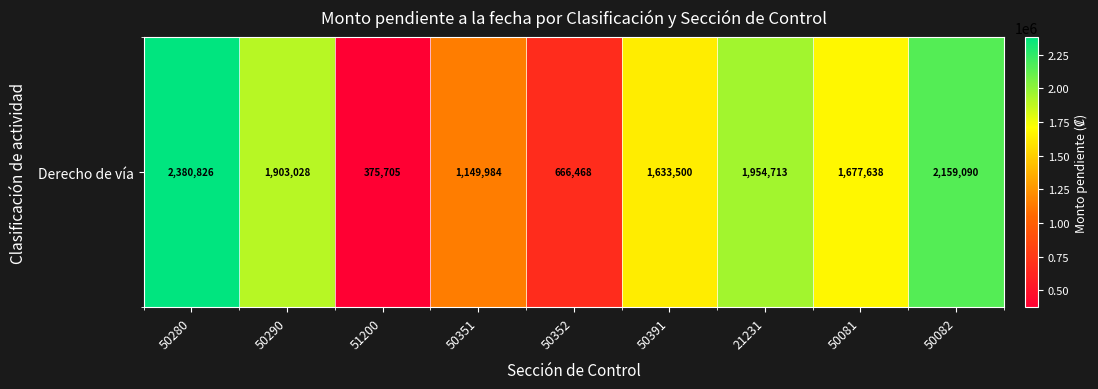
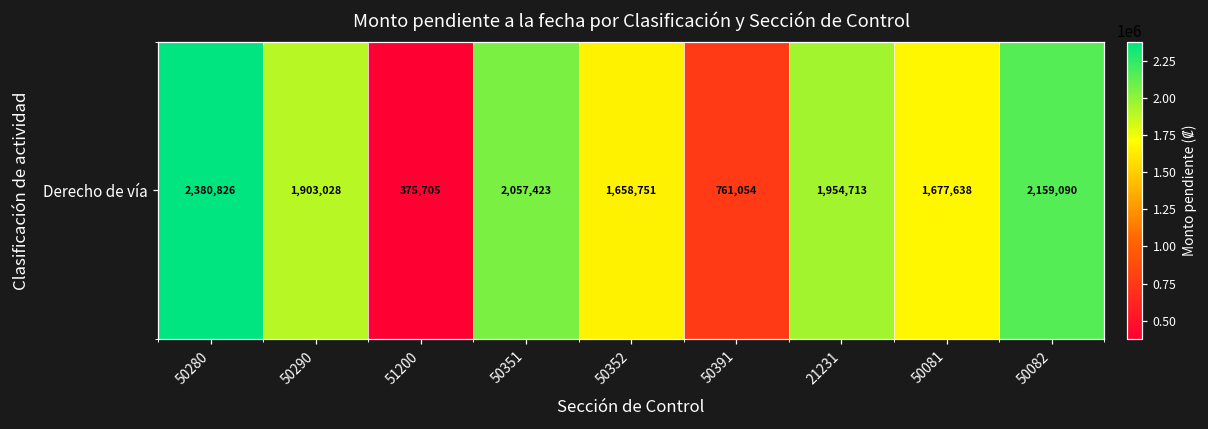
Derecho de vía, 50351: 1,149,984 -> 2,057,423
Derecho de vía, 50352: 666,468 -> 1,658,751
Derecho de vía, 50391: 1,633,500 -> 761,054
